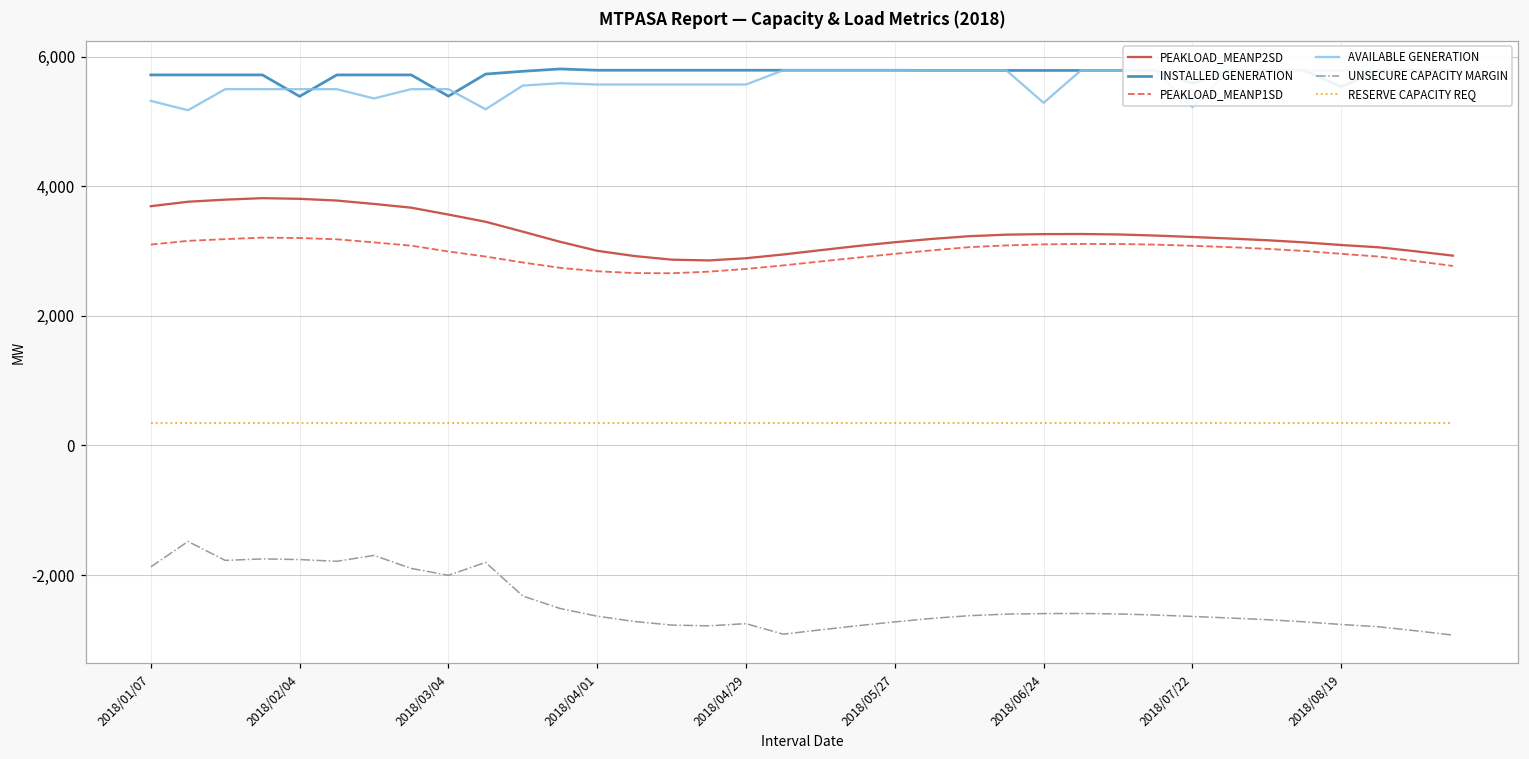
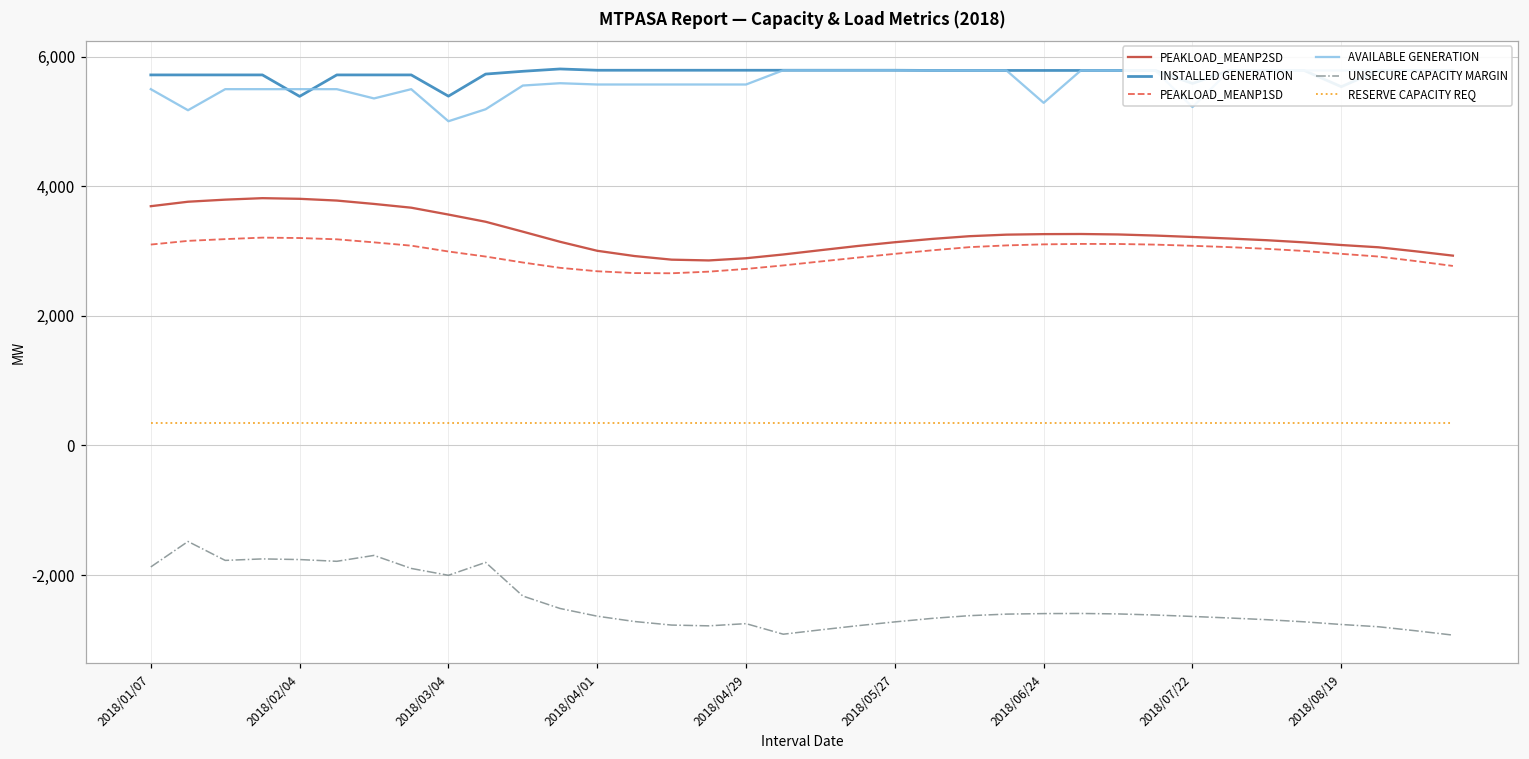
AVAILABLE GENERATION, 2018/01/07: 5,300 -> 5,500
AVAILABLE GENERATION, 2018/03/04: 5,500 -> 5,000
